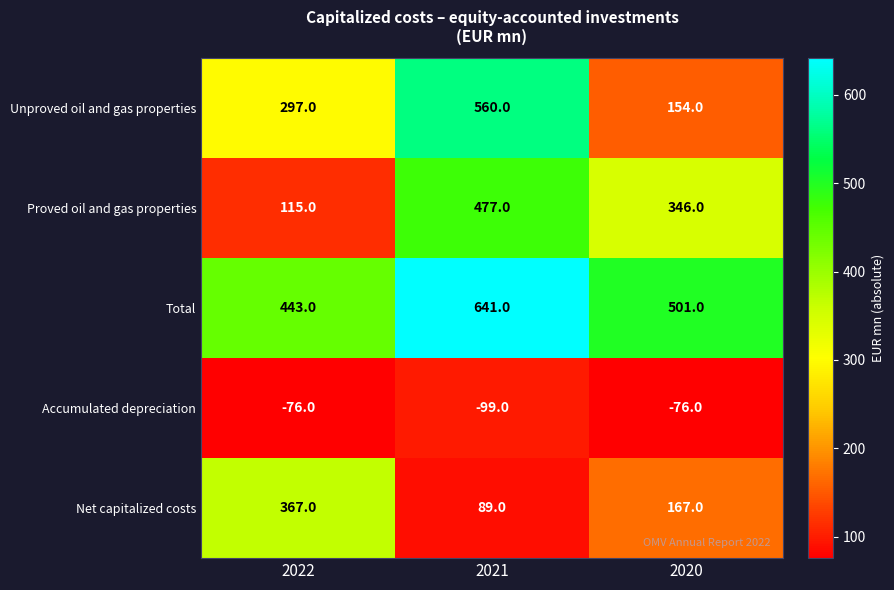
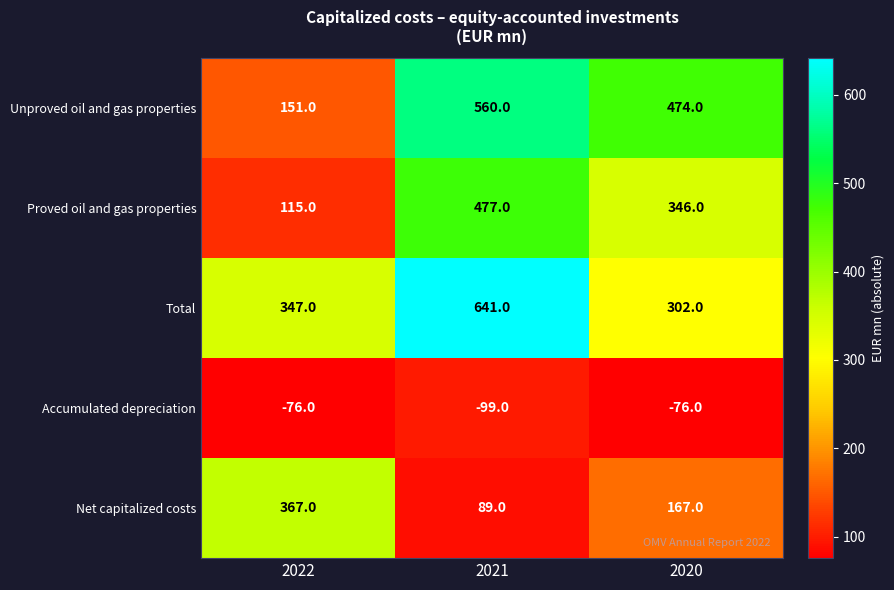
Unproved oil and gas properties, 2022: 297.0 -> 151.0
Unproved oil and gas properties, 2020: 154.0 -> 474.0
Total, 2022: 443.0 -> 347.0
Total, 2020: 501.0 -> 302.0
